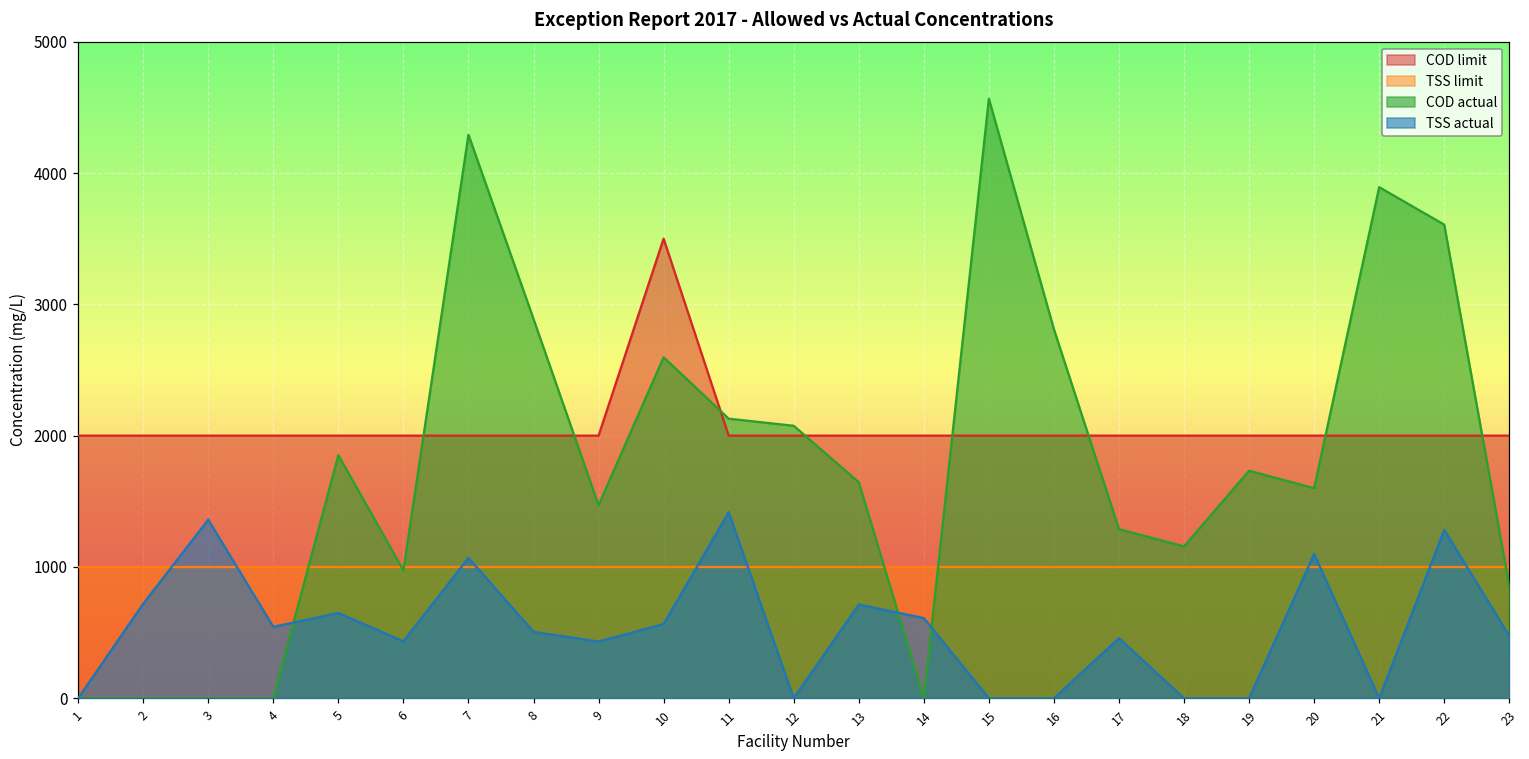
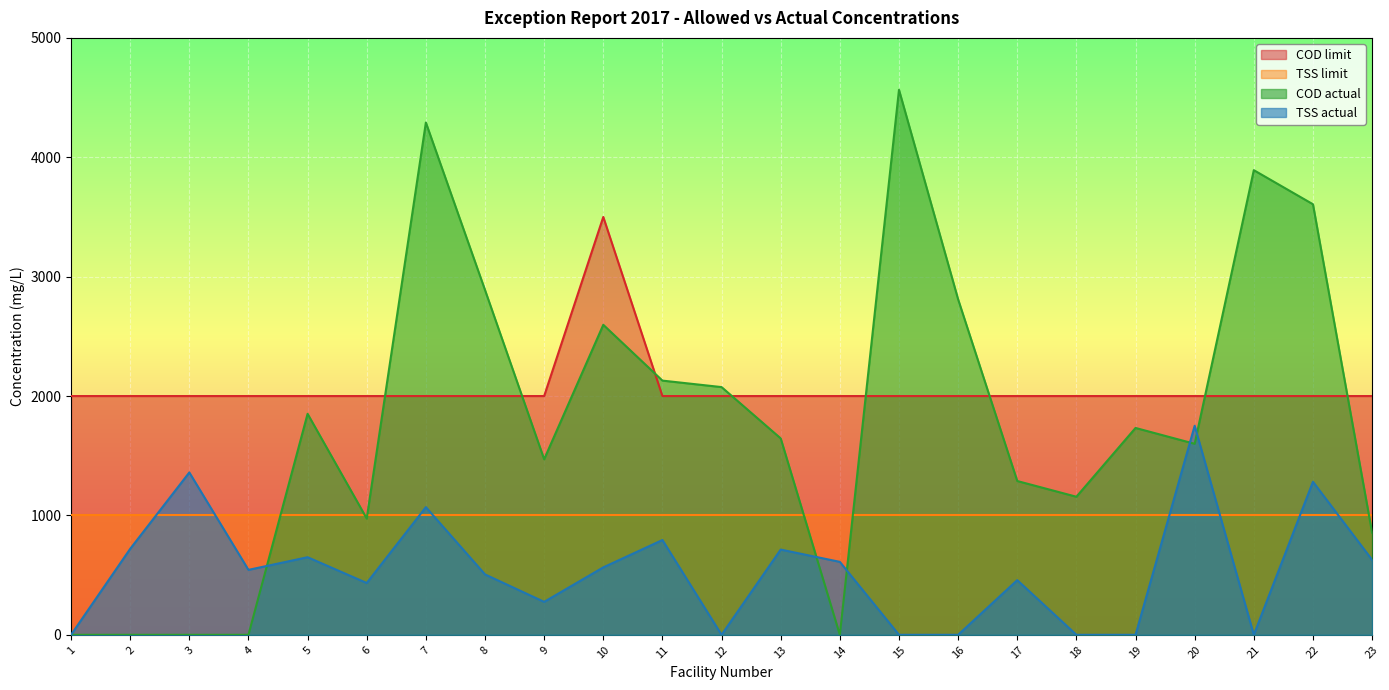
TSS actual, 9: 430 -> 280
TSS actual, 11: 1420 -> 790
TSS actual, 20: 1100 -> 1750
TSS actual, 23: 480 -> 630
